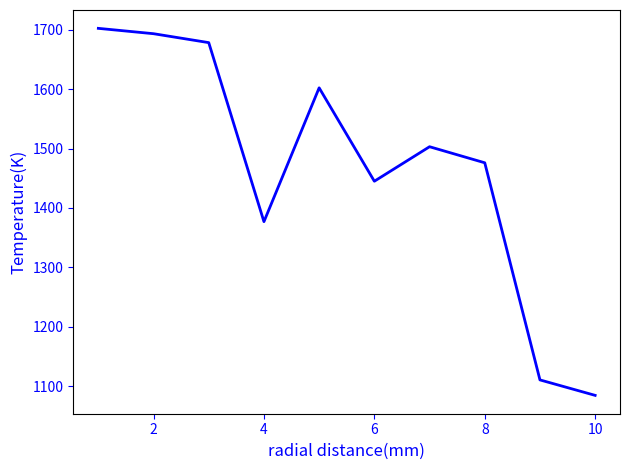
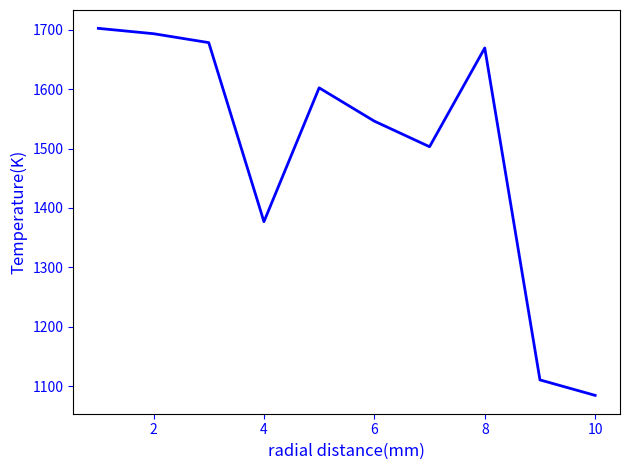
6: 1450 -> 1550
8: 1480 -> 1670
